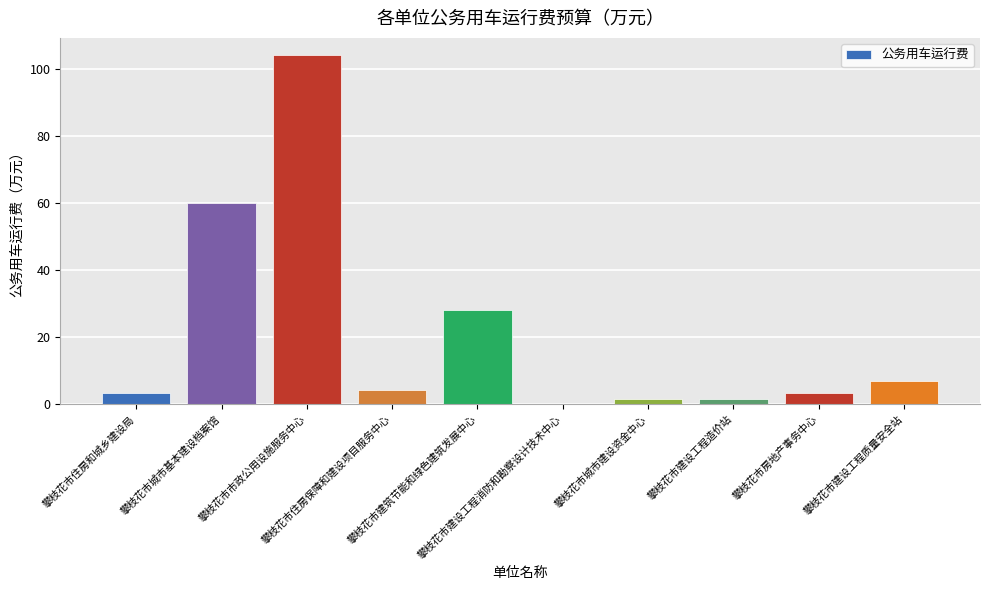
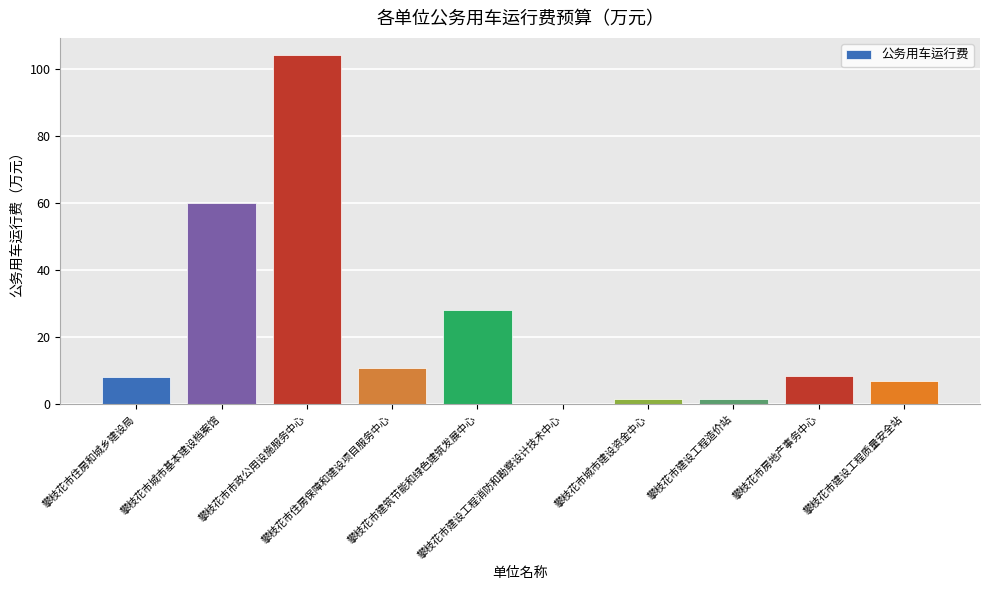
攀枝花市住房和城乡建设局: 3 -> 8
攀枝花市住房保障和建设项目服务中心: 4 -> 11
攀枝花市房地产事务中心: 3 -> 8
